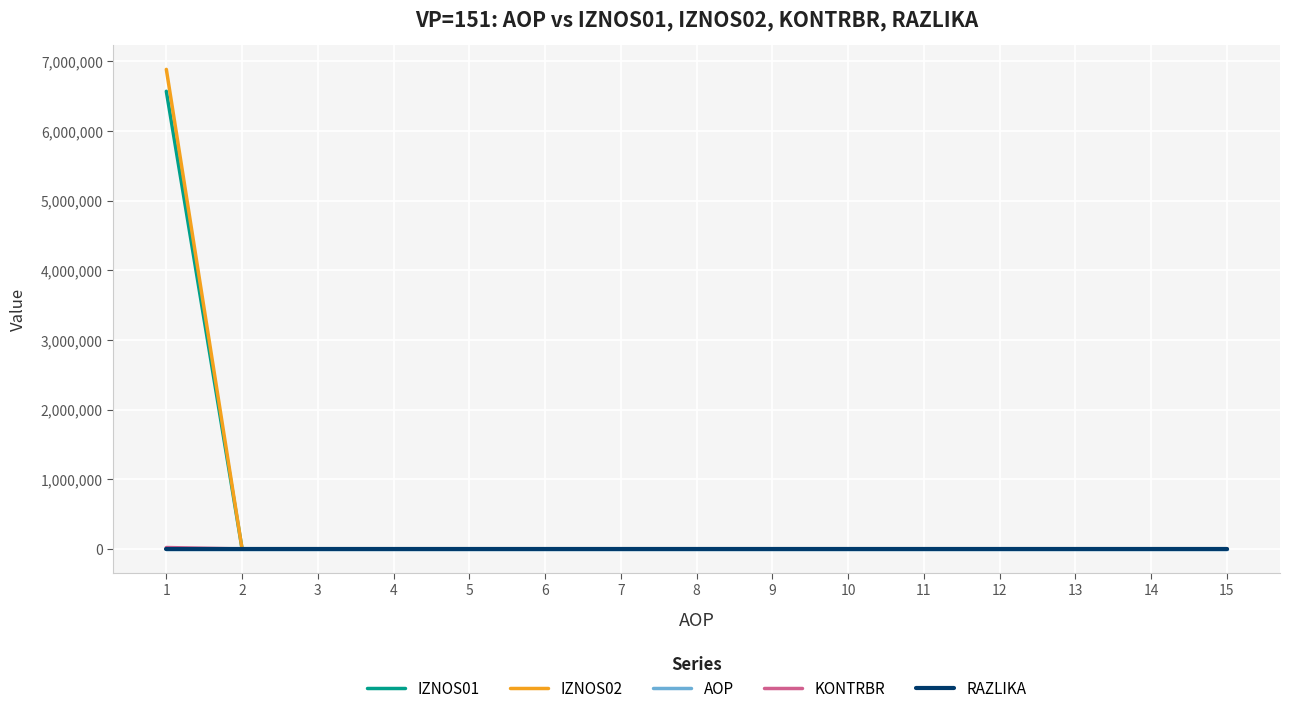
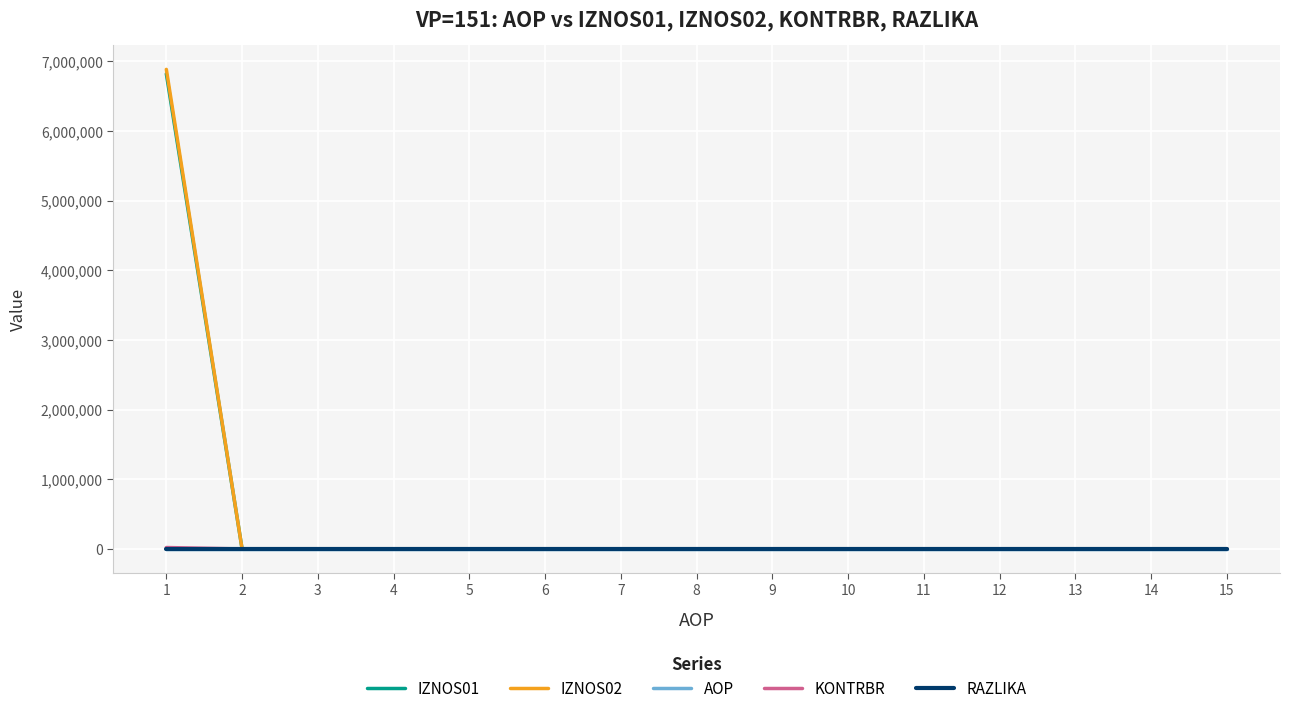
IZNOS01, 1: 6,600,000 -> 6,800,000
